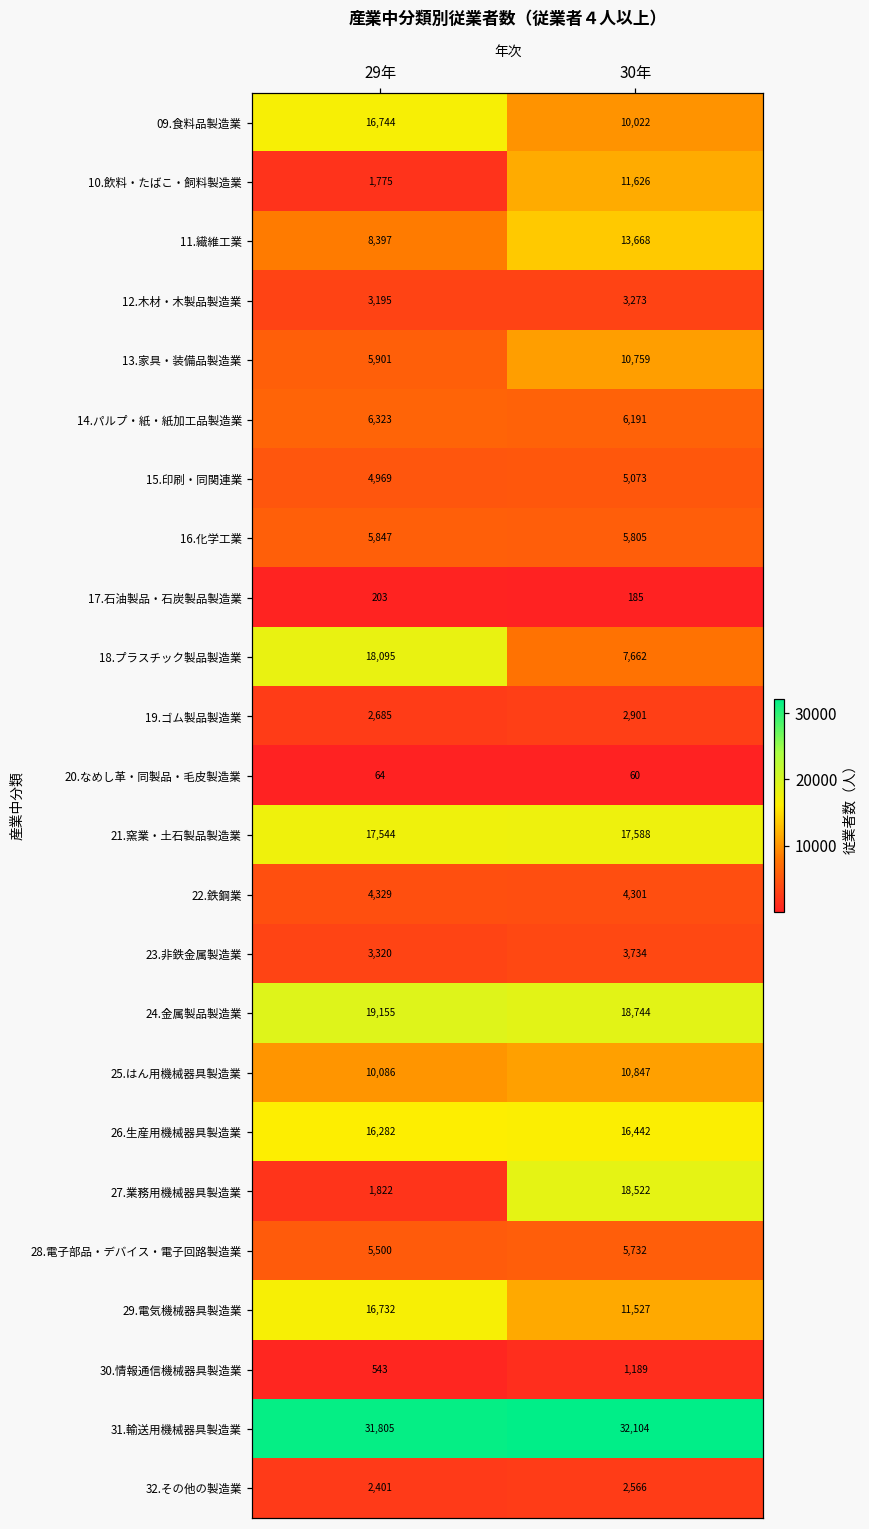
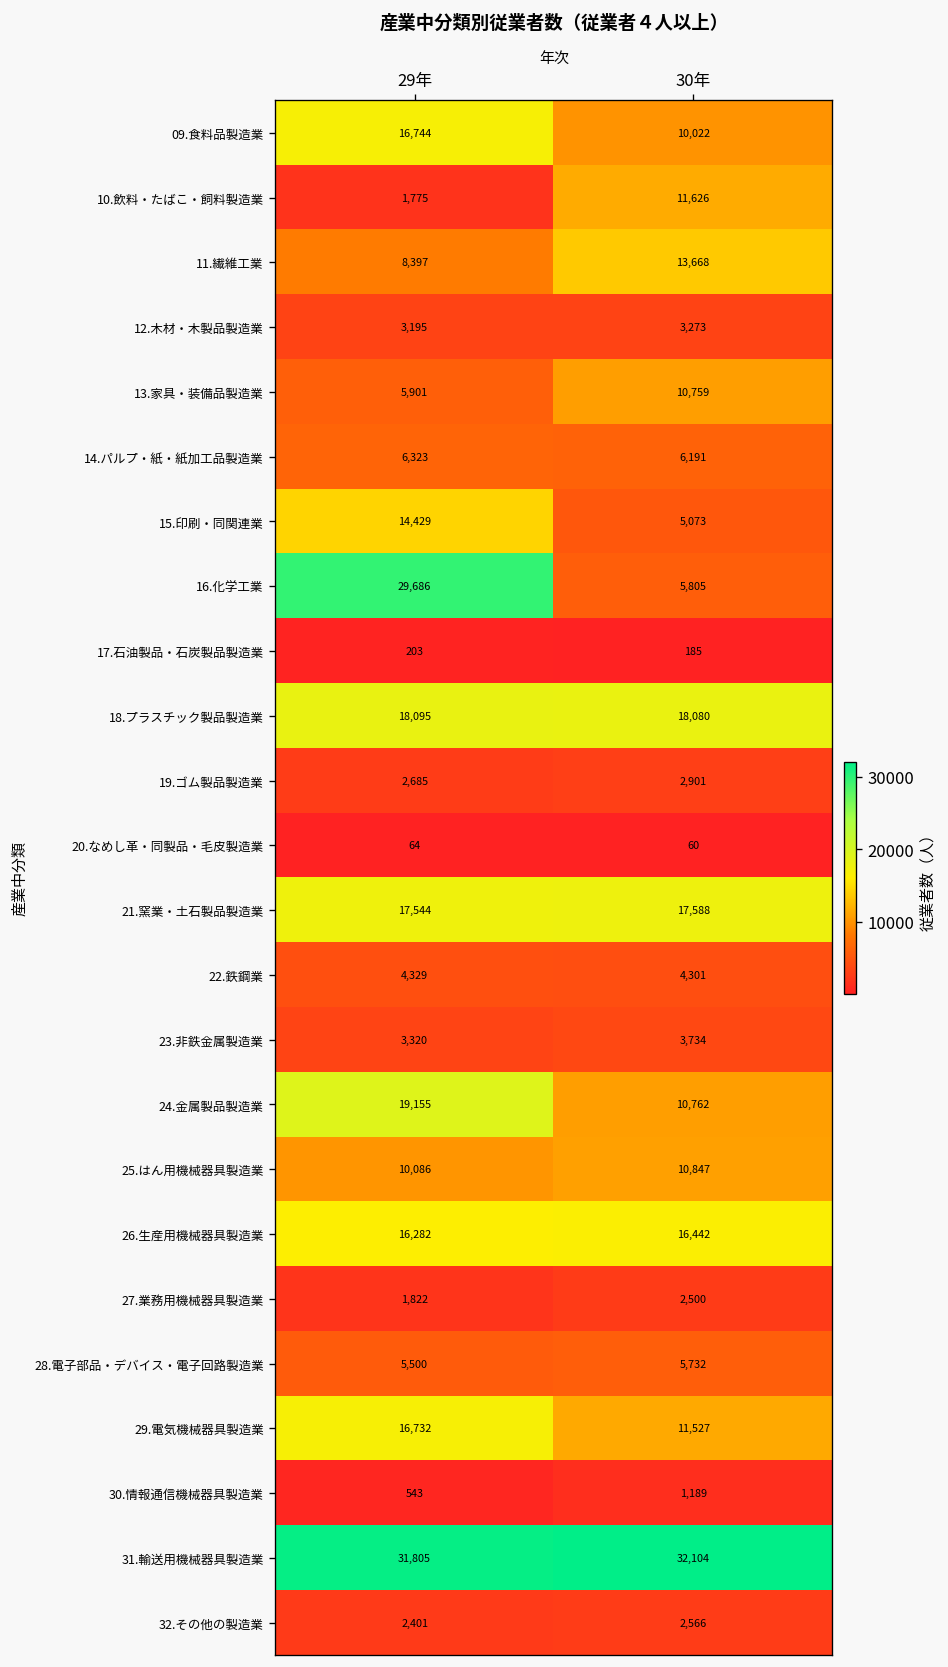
15.印刷・同関連業, 29年: 4,969 -> 14,429
16.化学工業, 29年: 5,847 -> 29,686
18.プラスチック製品製造業, 30年: 7,662 -> 18,080
24.金属製品製造業, 30年: 18,744 -> 10,762
27.業務用機械器具製造業, 30年: 18,522 -> 2,500
